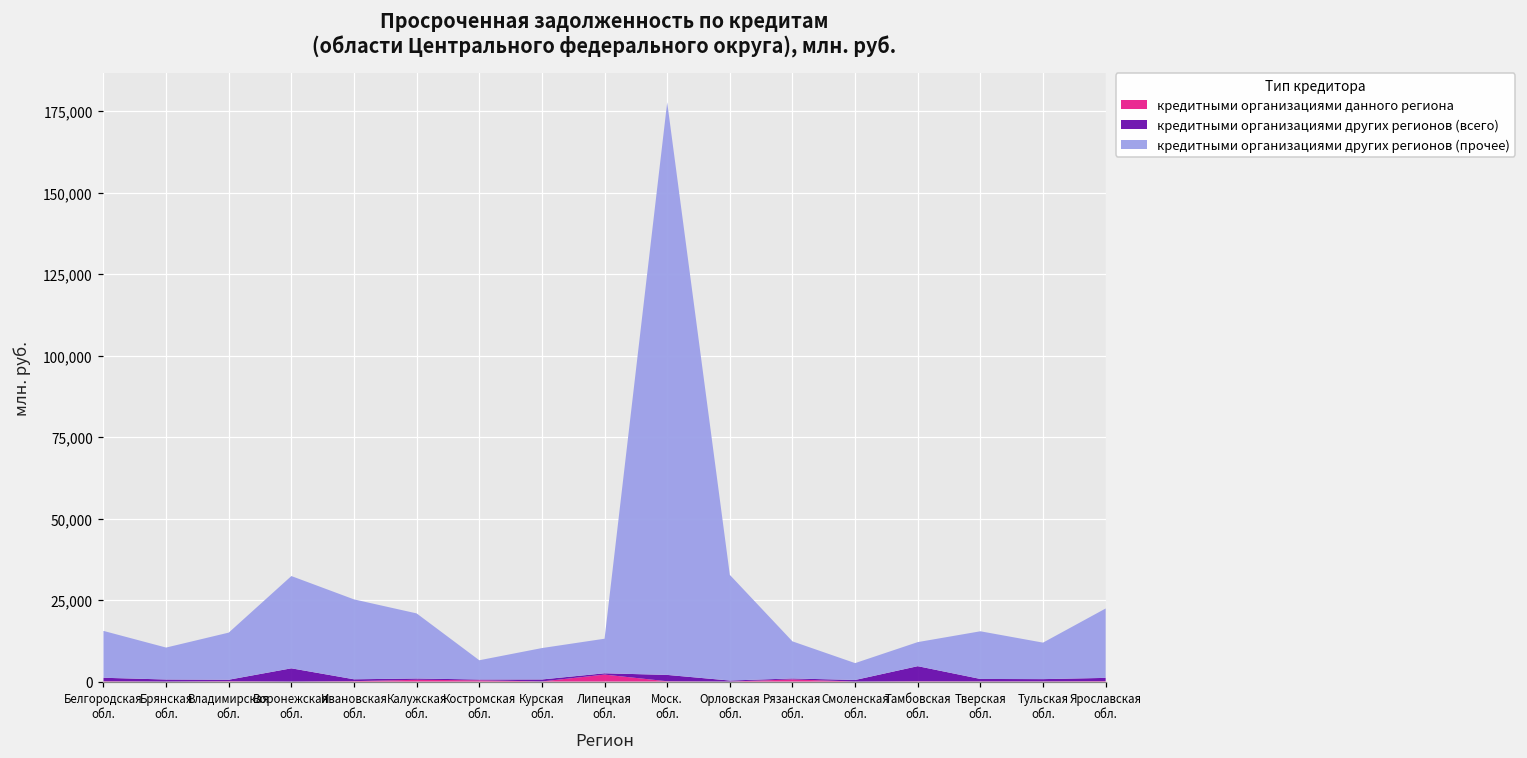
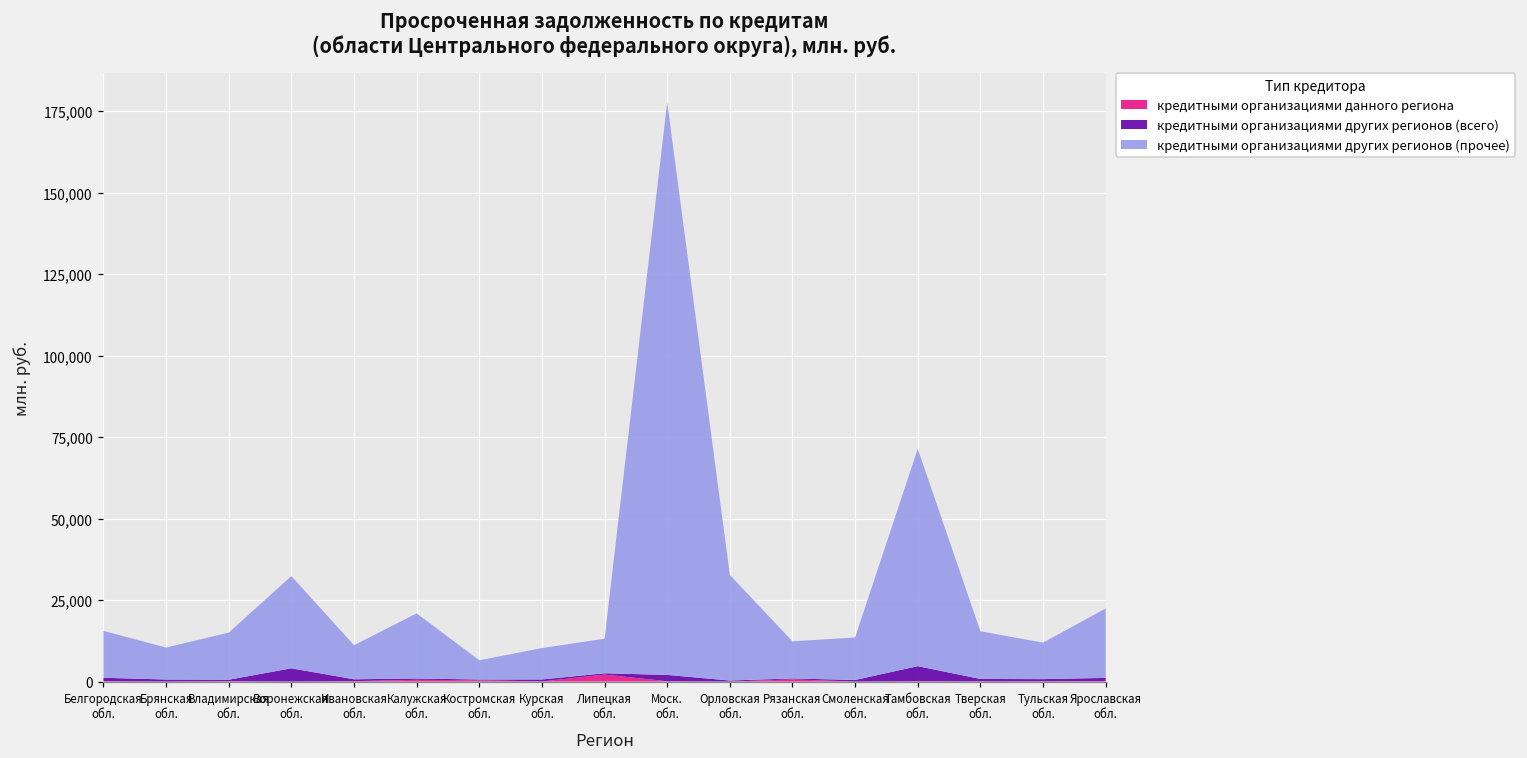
кредитными организациями других регионов (прочее), Ивановская обл.: 25,000 -> 10,000
кредитными организациями других регионов (прочее), Смоленская обл.: 5,000 -> 13,000
кредитными организациями других регионов (прочее), Тамбовская обл.: 7,000 -> 67,000
